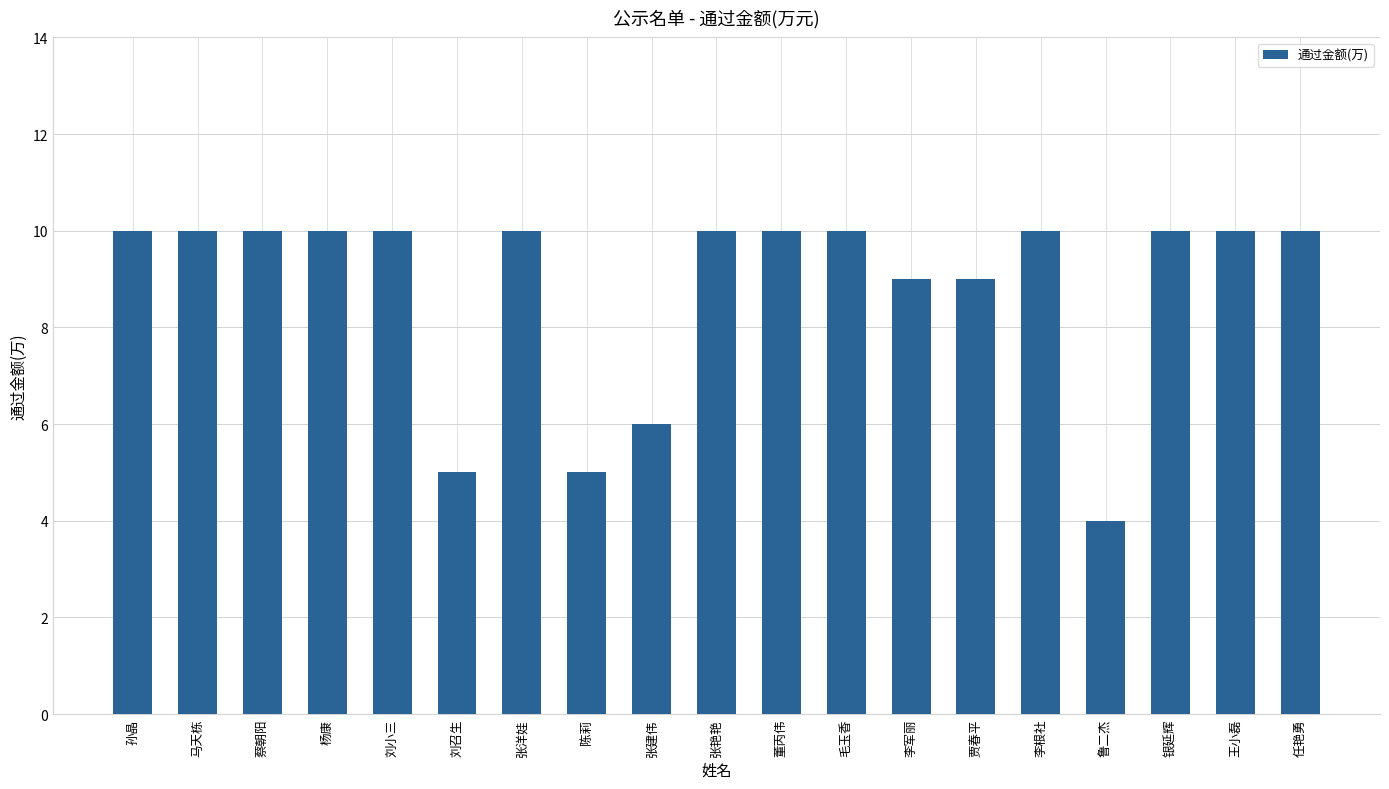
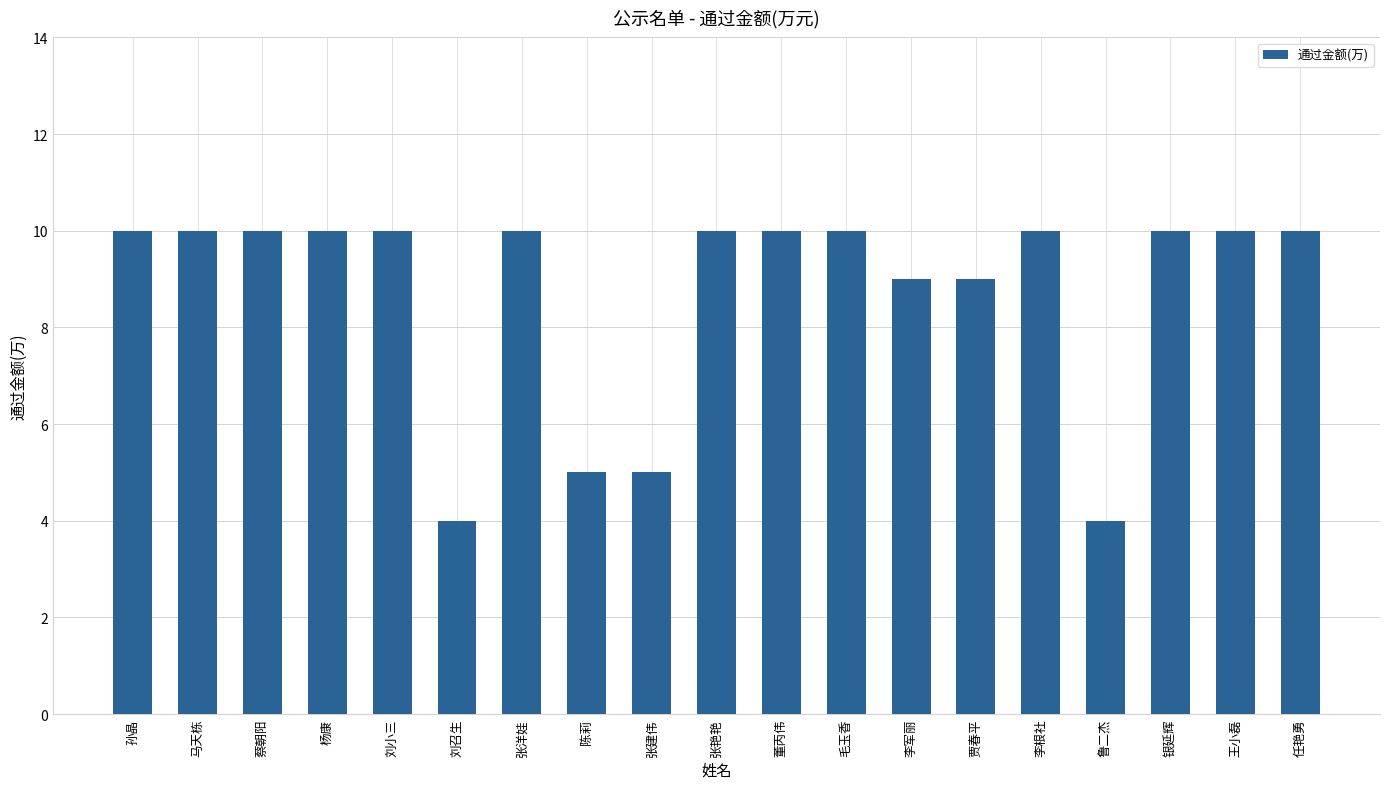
刘召生: 5 -> 4
张建伟: 6 -> 5
